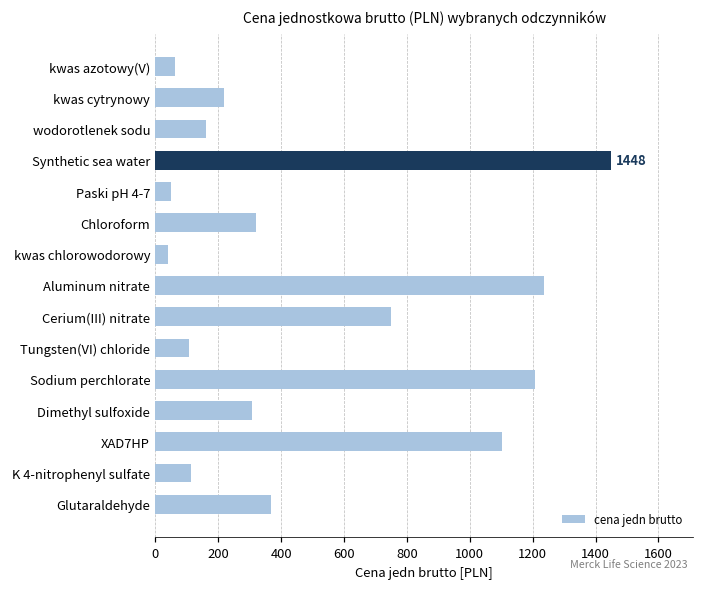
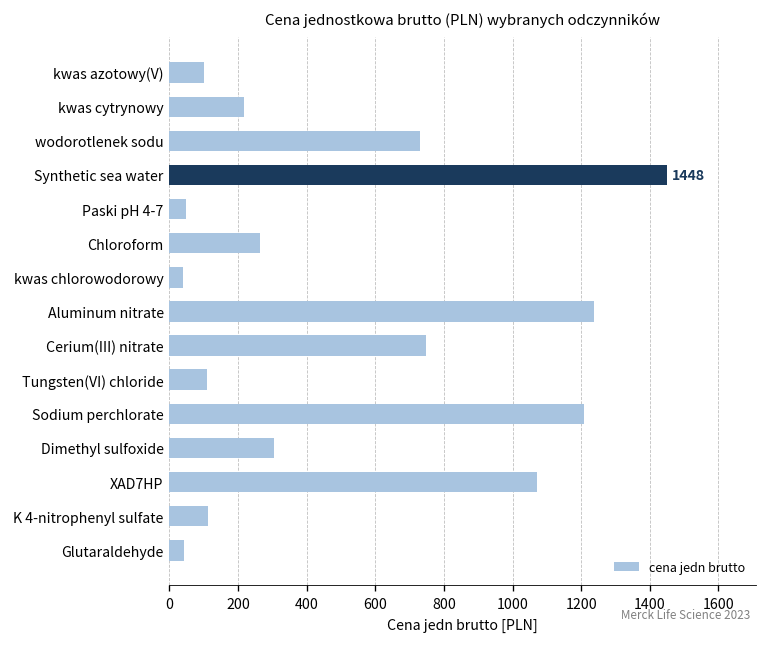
kwas azotowy(V): 60 -> 100
wodorotlenek sodu: 160 -> 730
Chloroform: 320 -> 260
XAD7HP: 1100 -> 1070
Glutaraldehyde: 370 -> 40
